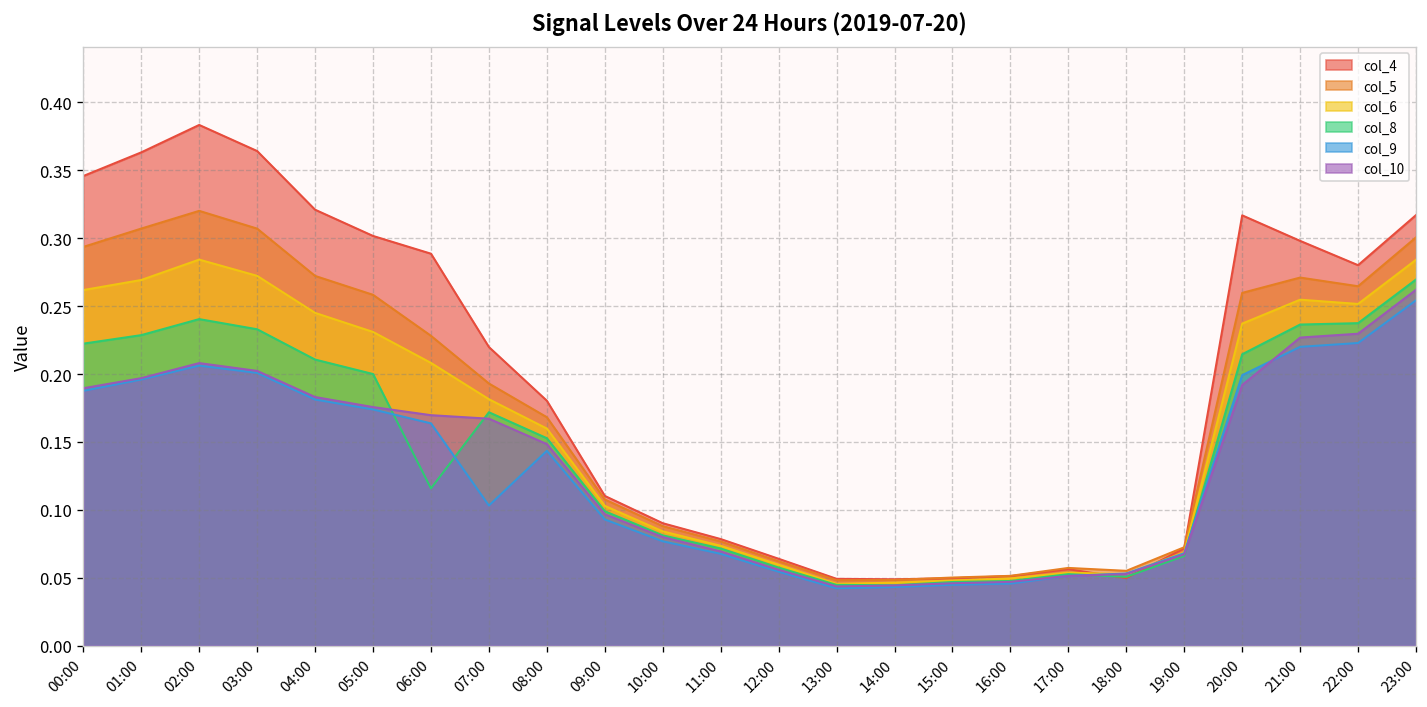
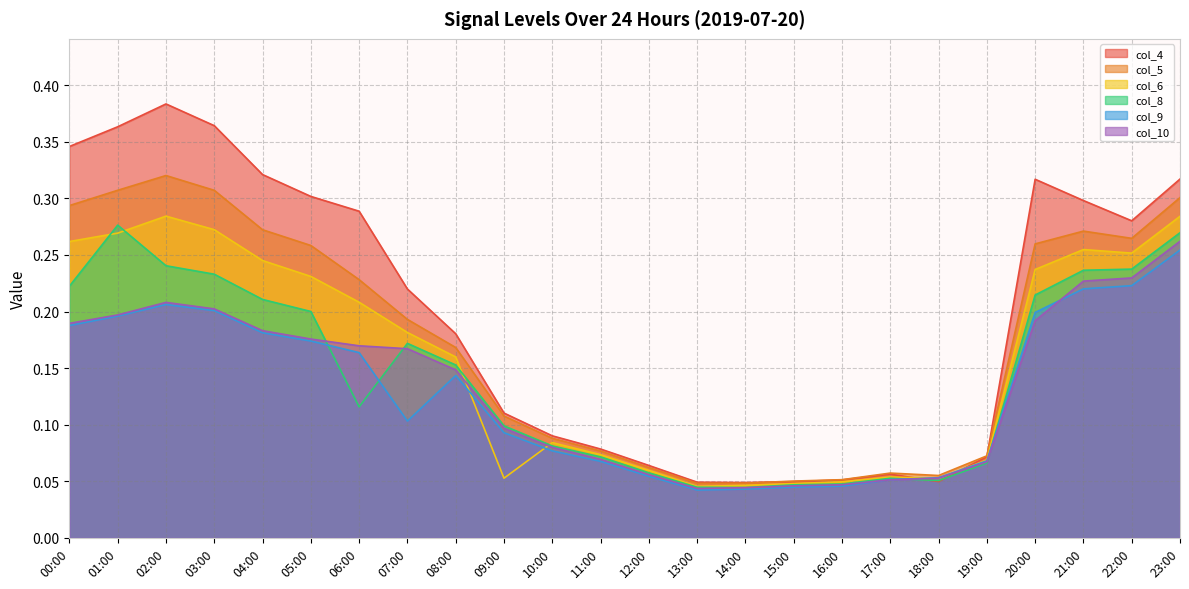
col_8, 01:00: 0.229 -> 0.276
col_6, 09:00: 0.103 -> 0.053
